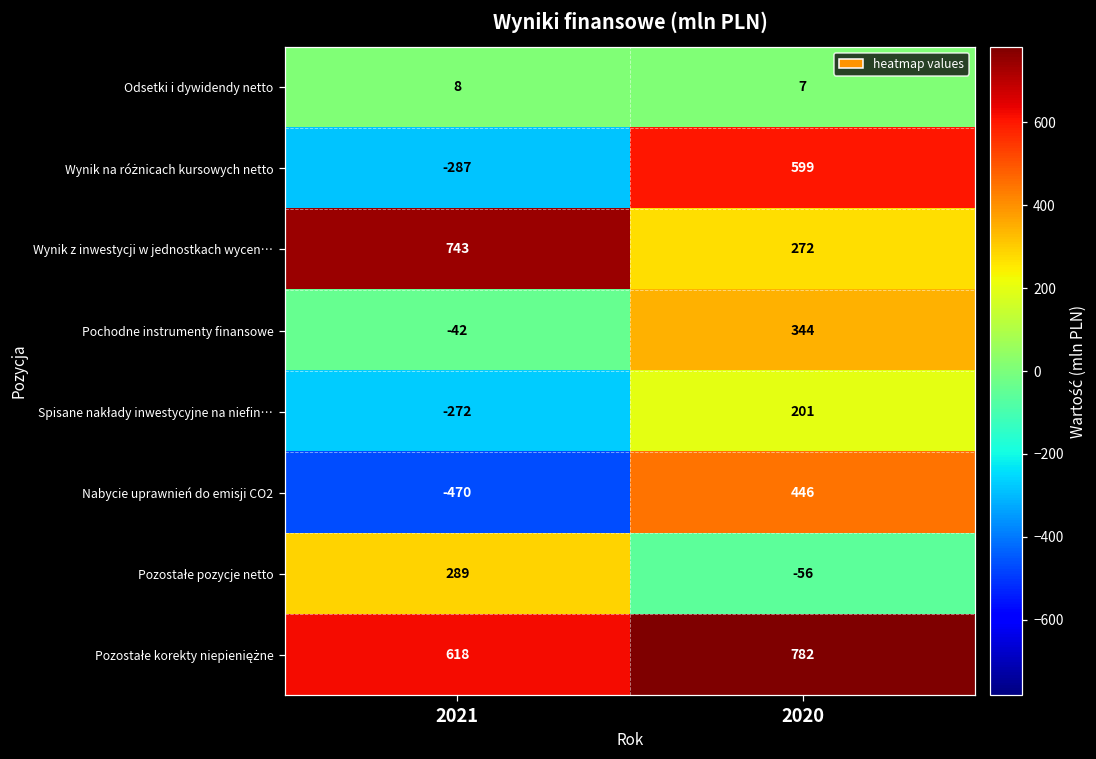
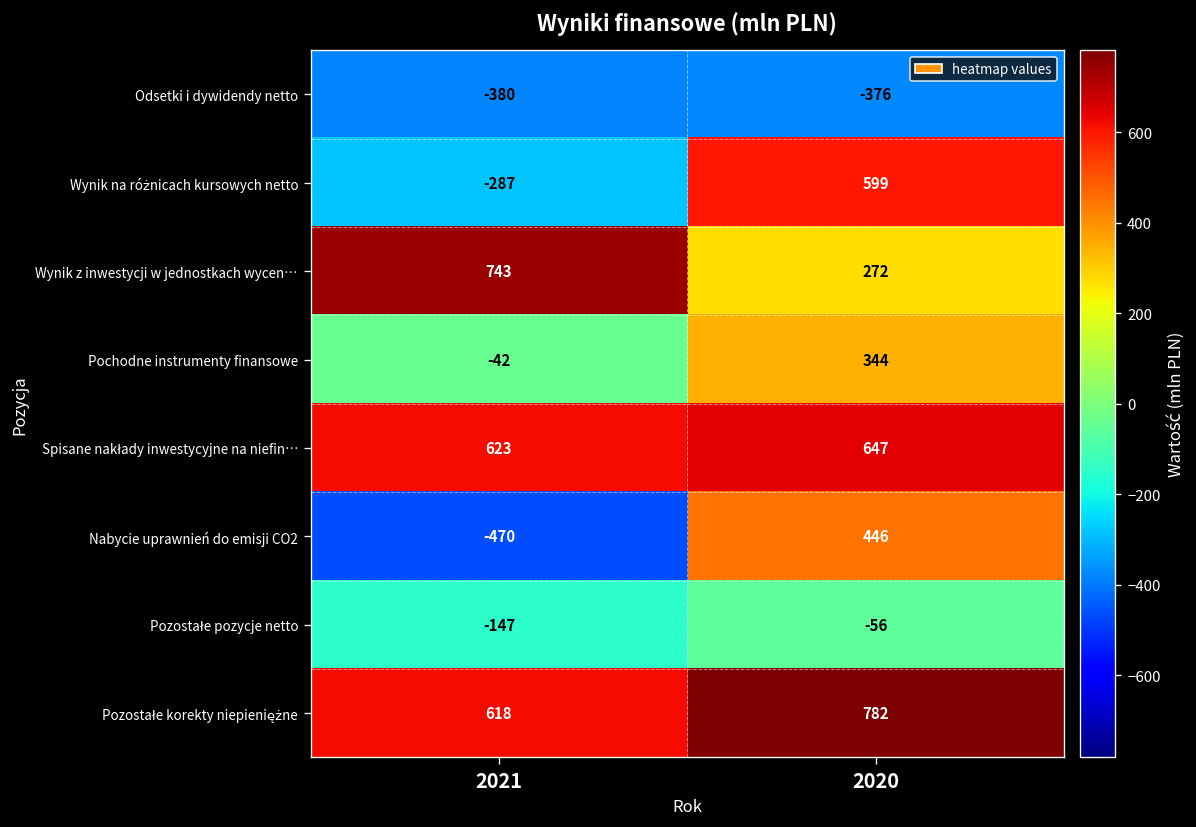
Odsetki i dywidendy netto, 2021: 8 -> -380
Odsetki i dywidendy netto, 2020: 7 -> -376
Spisane nakłady inwestycyjne na niefin…, 2021: -272 -> 623
Spisane nakłady inwestycyjne na niefin…, 2020: 201 -> 647
Pozostałe pozycje netto, 2021: 289 -> -147
